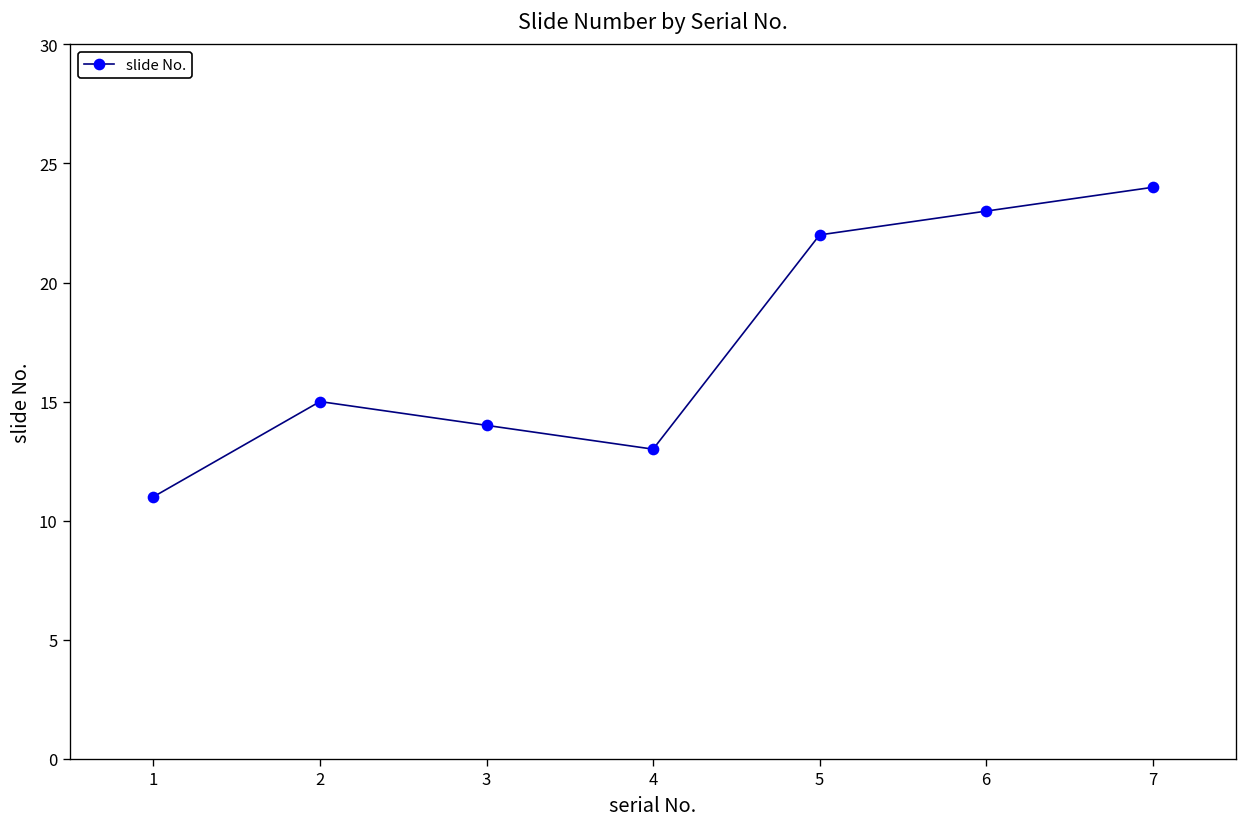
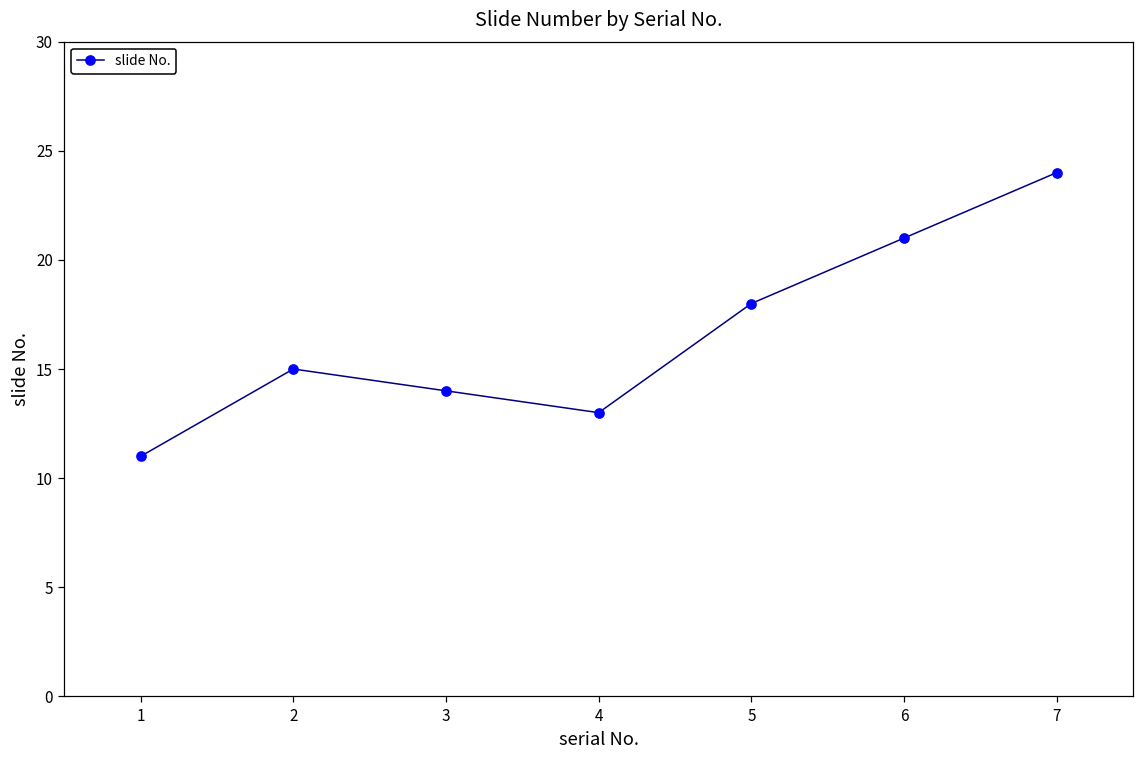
5: 22 -> 18
6: 23 -> 21
